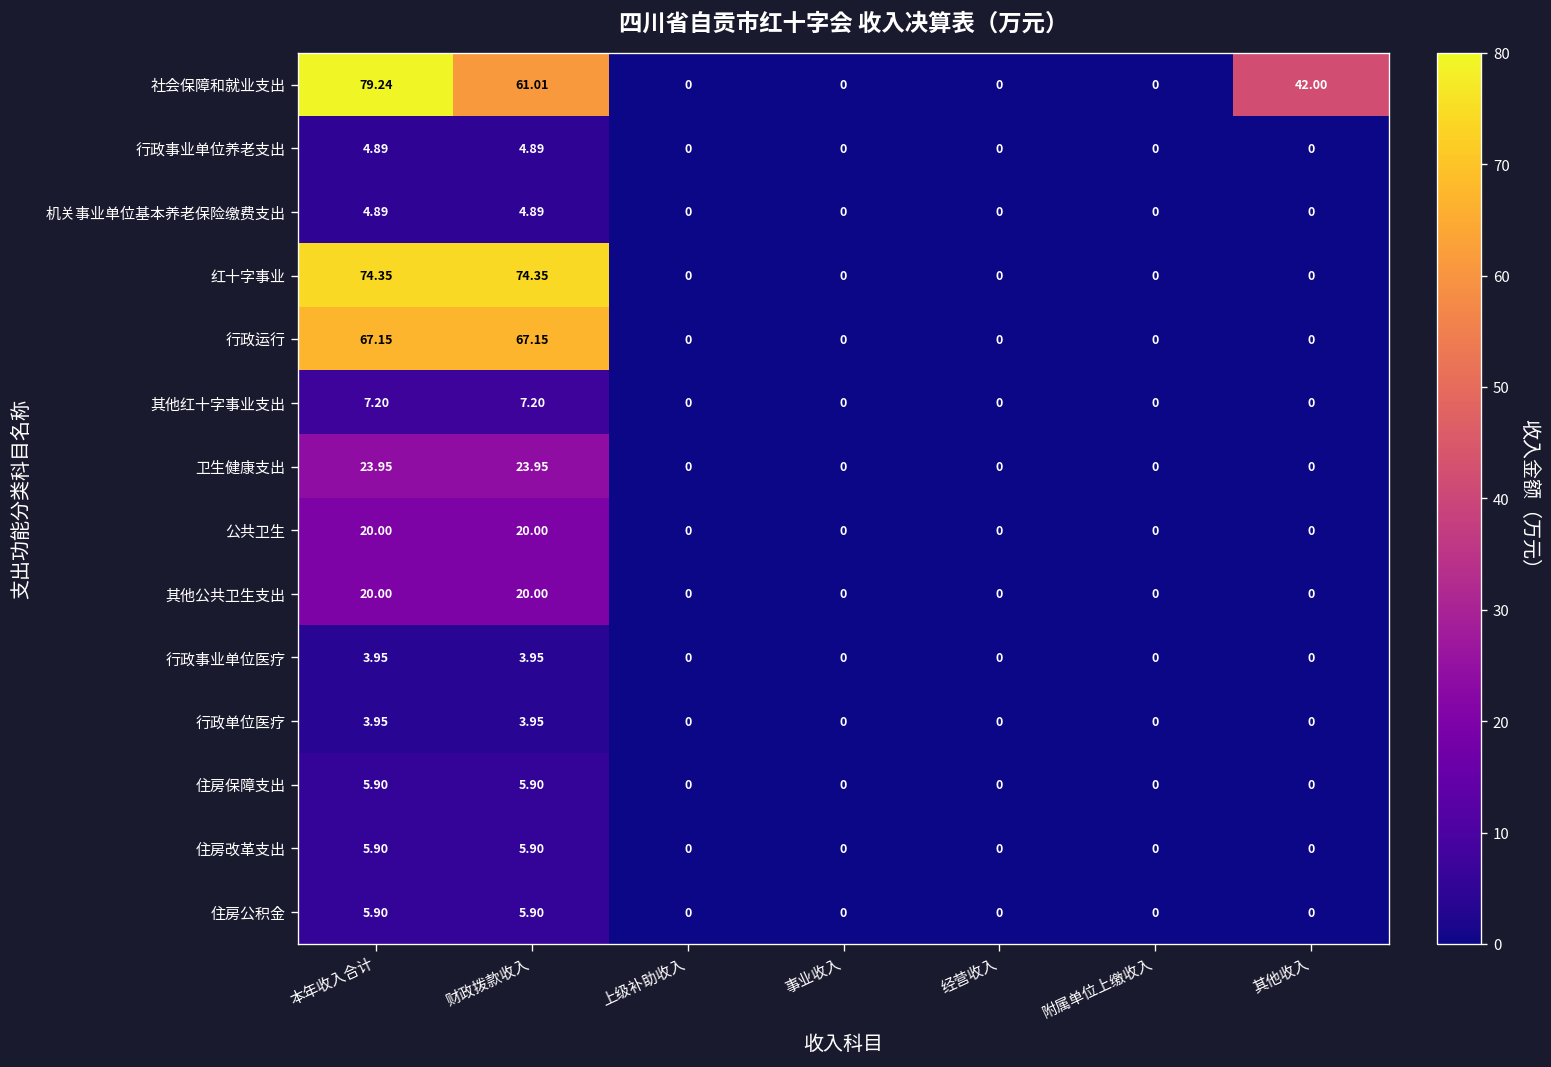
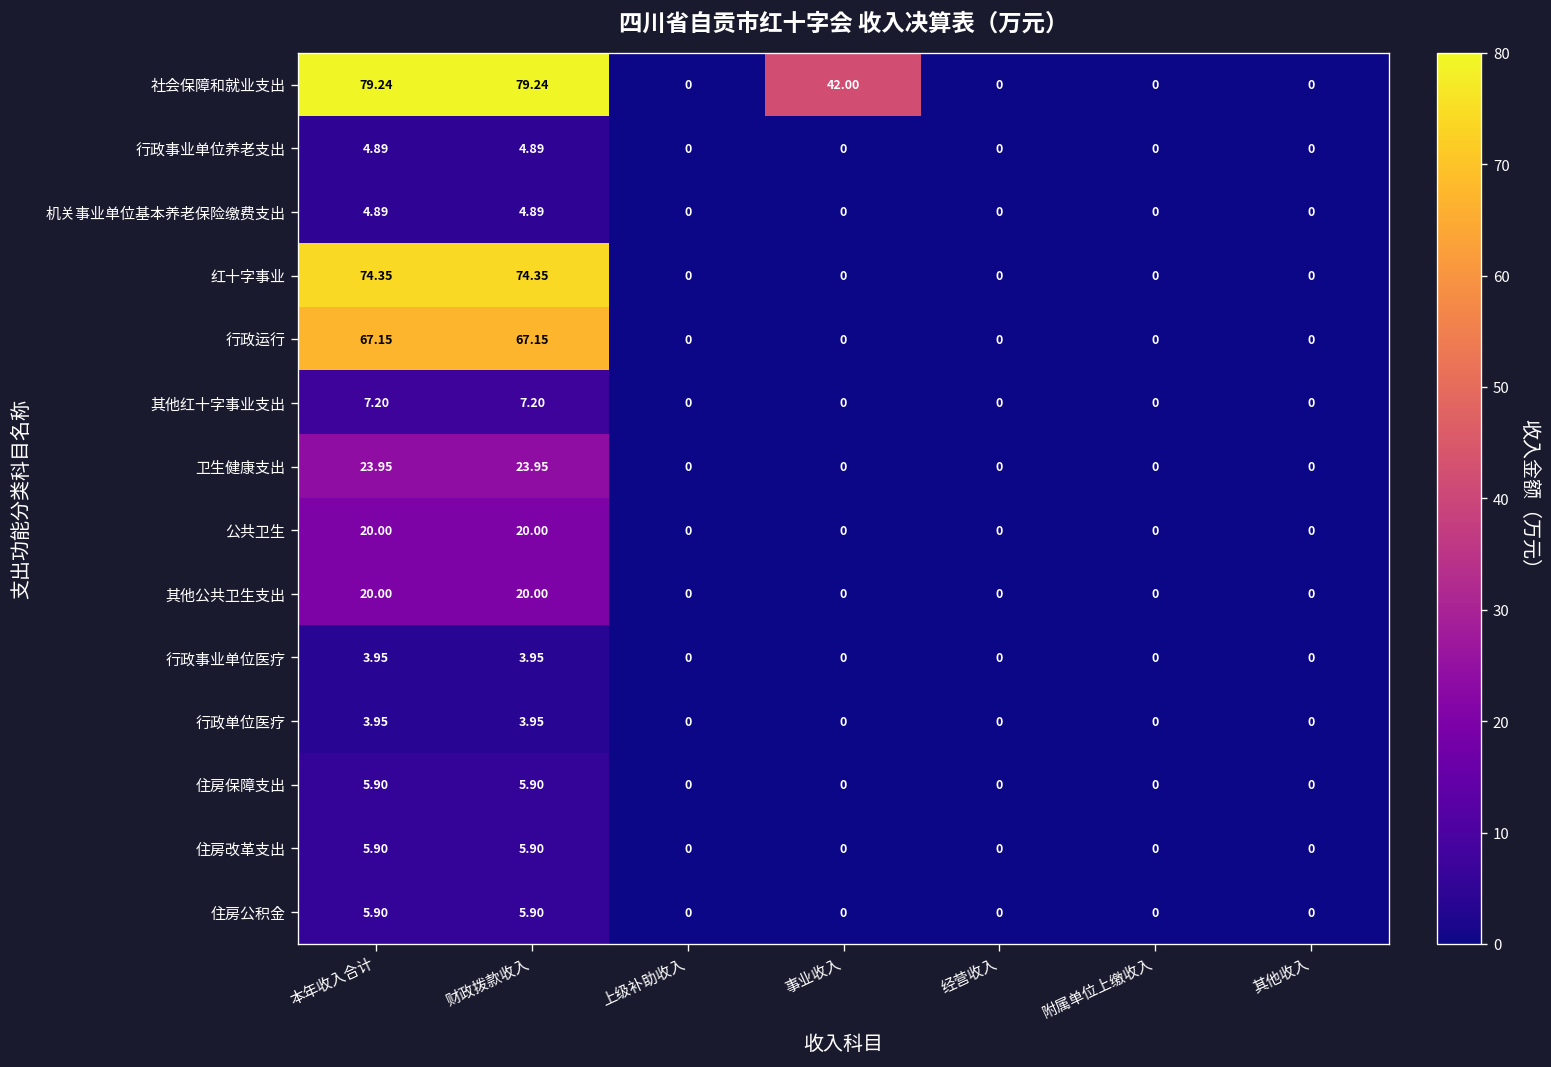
社会保障和就业支出, 财政拨款收入: 61.01 -> 79.24
社会保障和就业支出, 事业收入: 0 -> 42.00
社会保障和就业支出, 其他收入: 42.00 -> 0
